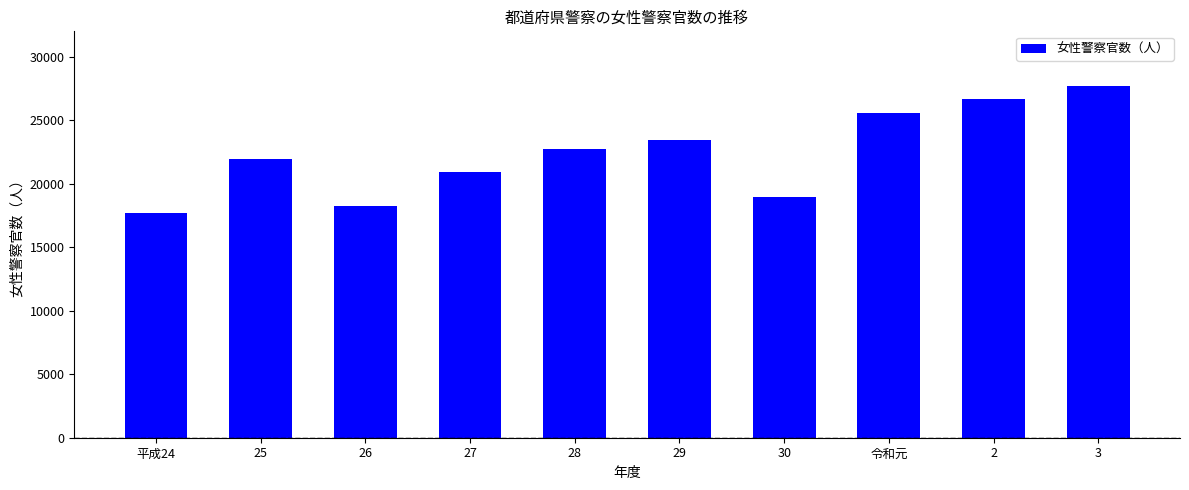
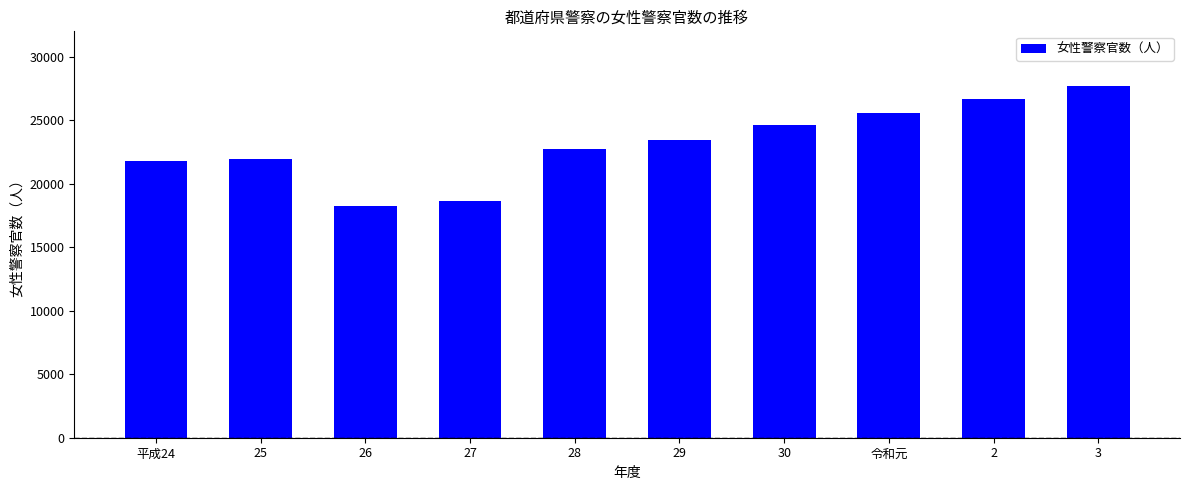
平成24: 17700 -> 21800
27: 20900 -> 18600
30: 18900 -> 24600
